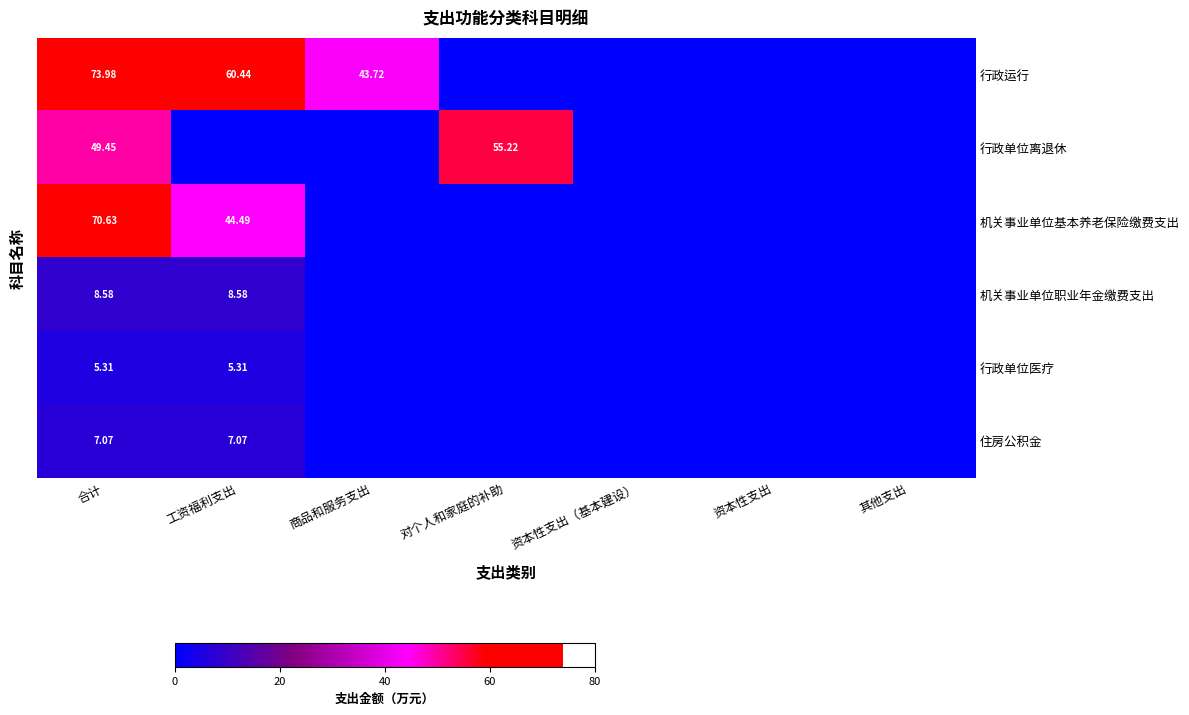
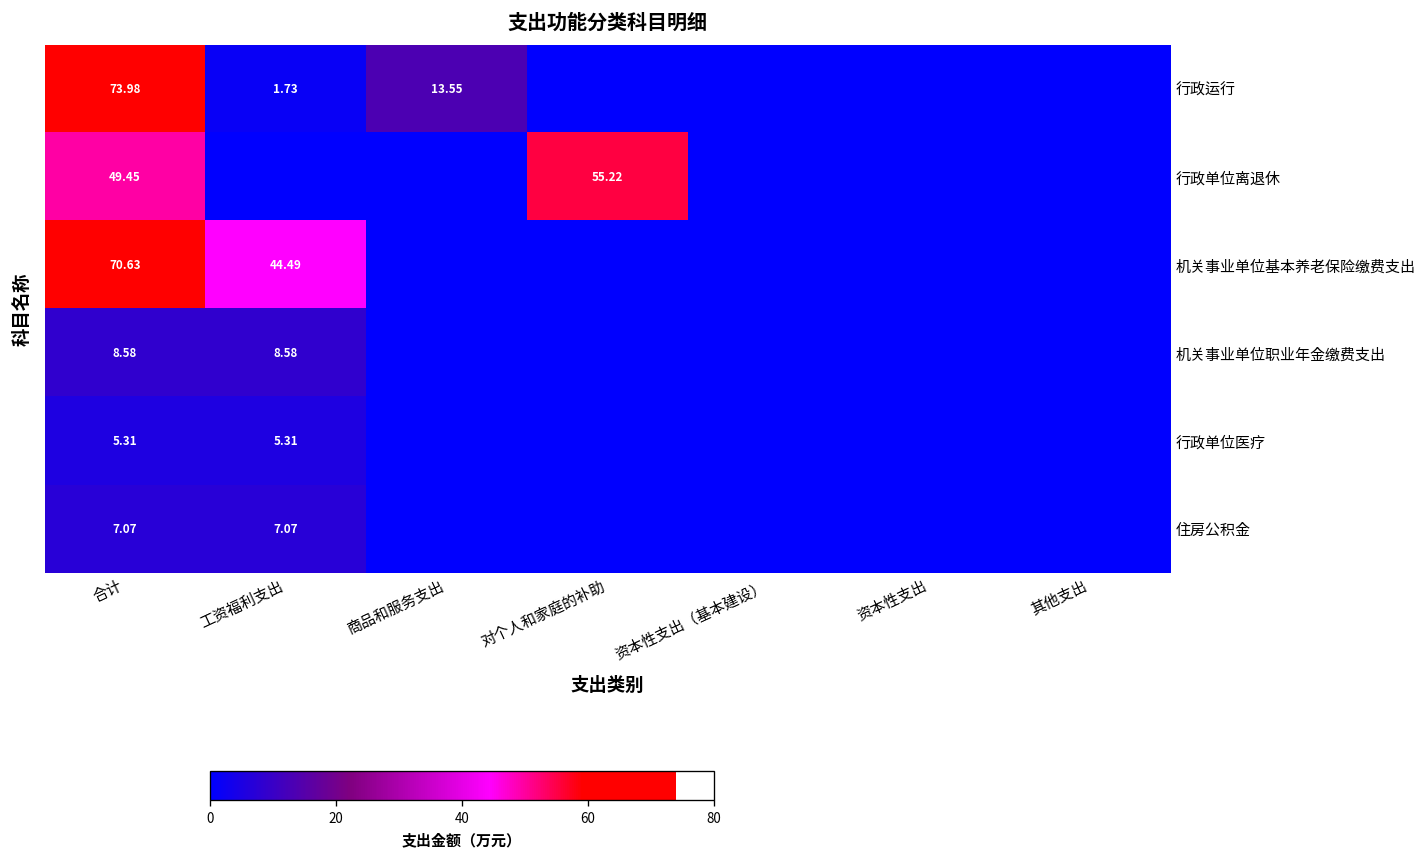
行政运行, 工资福利支出: 60.44 -> 1.73
行政运行, 商品和服务支出: 43.72 -> 13.55
